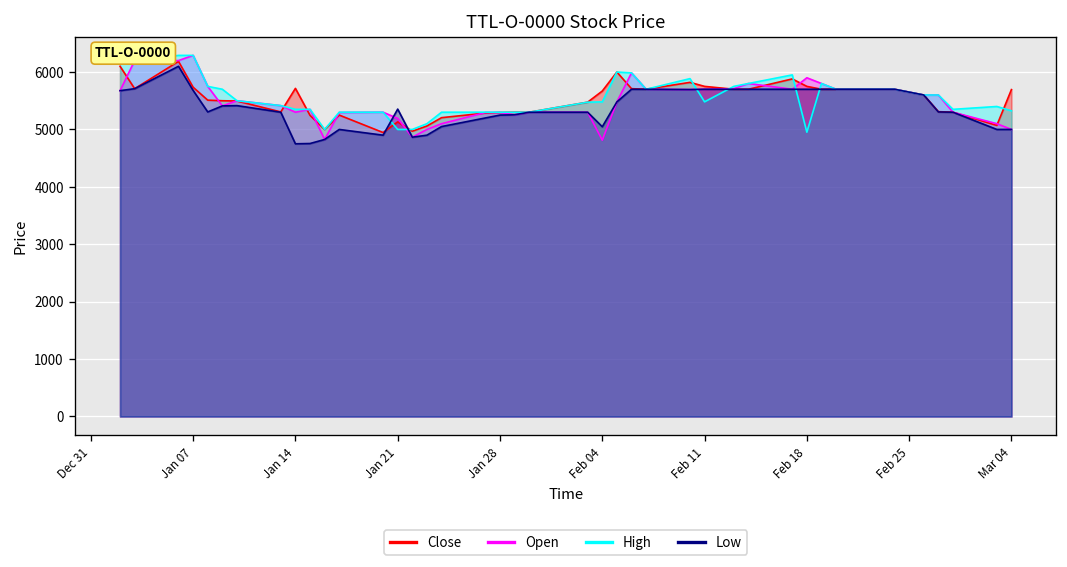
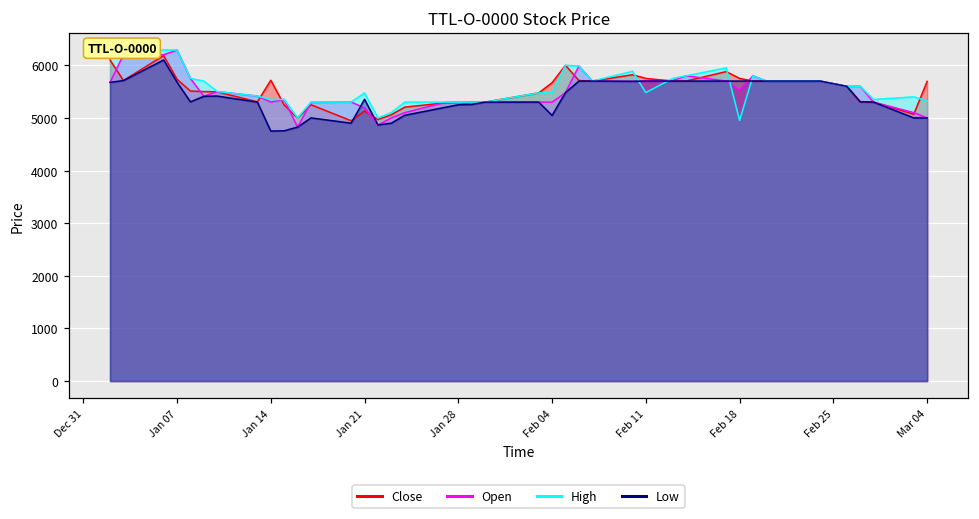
High, Jan 21: 5000 -> 5500
Open, Feb 04: 4800 -> 5300
Open, Feb 18: 5900 -> 5500
